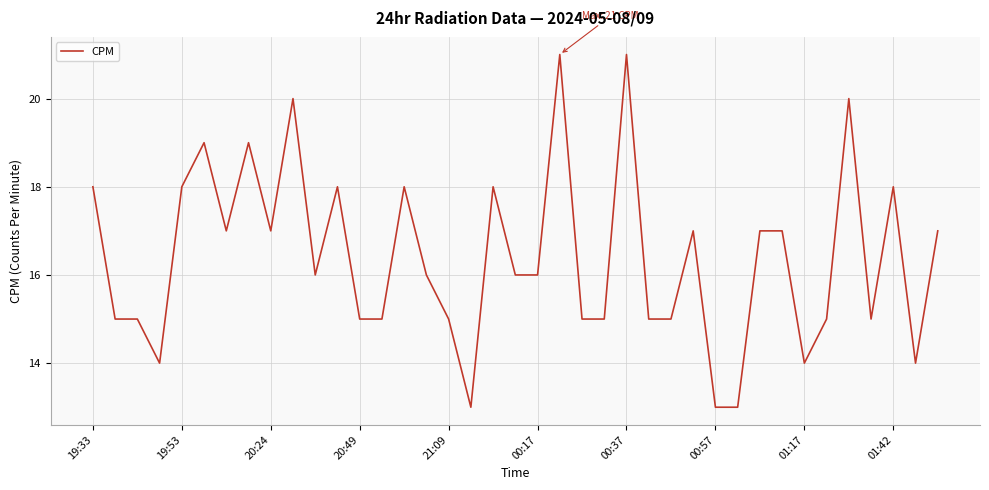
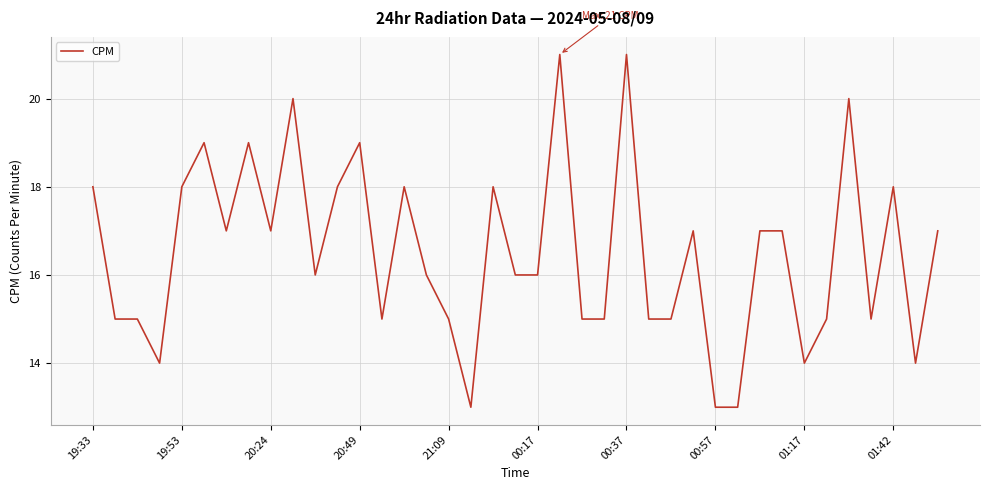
20:49: 15 -> 19
